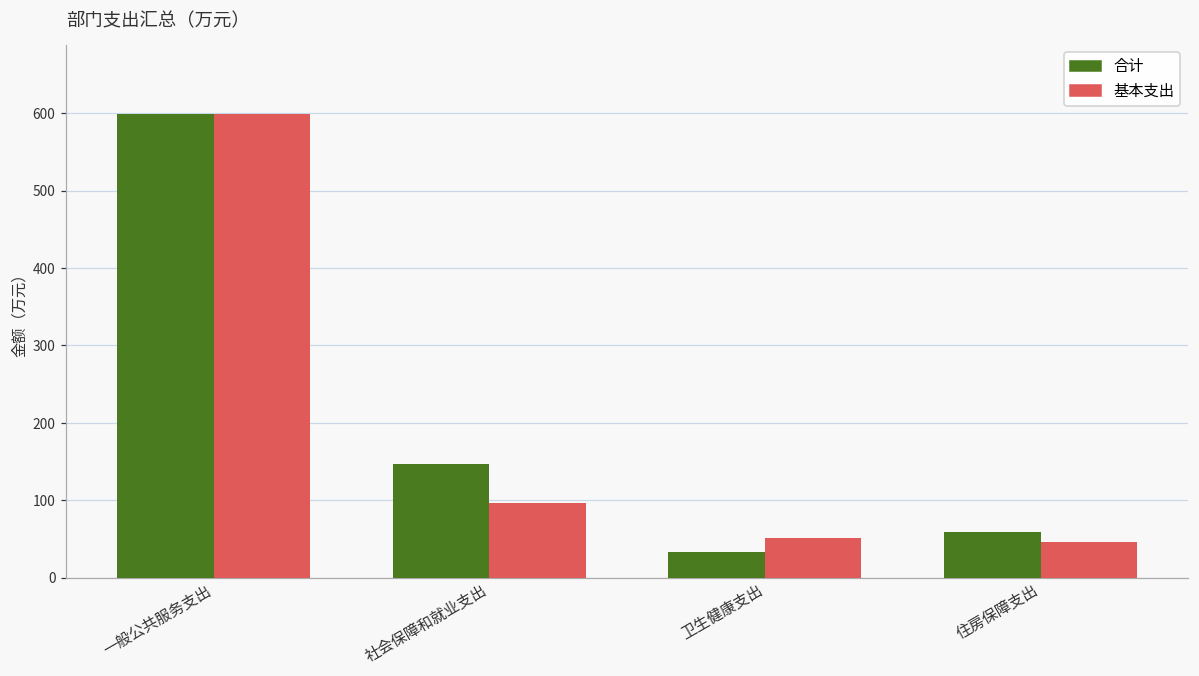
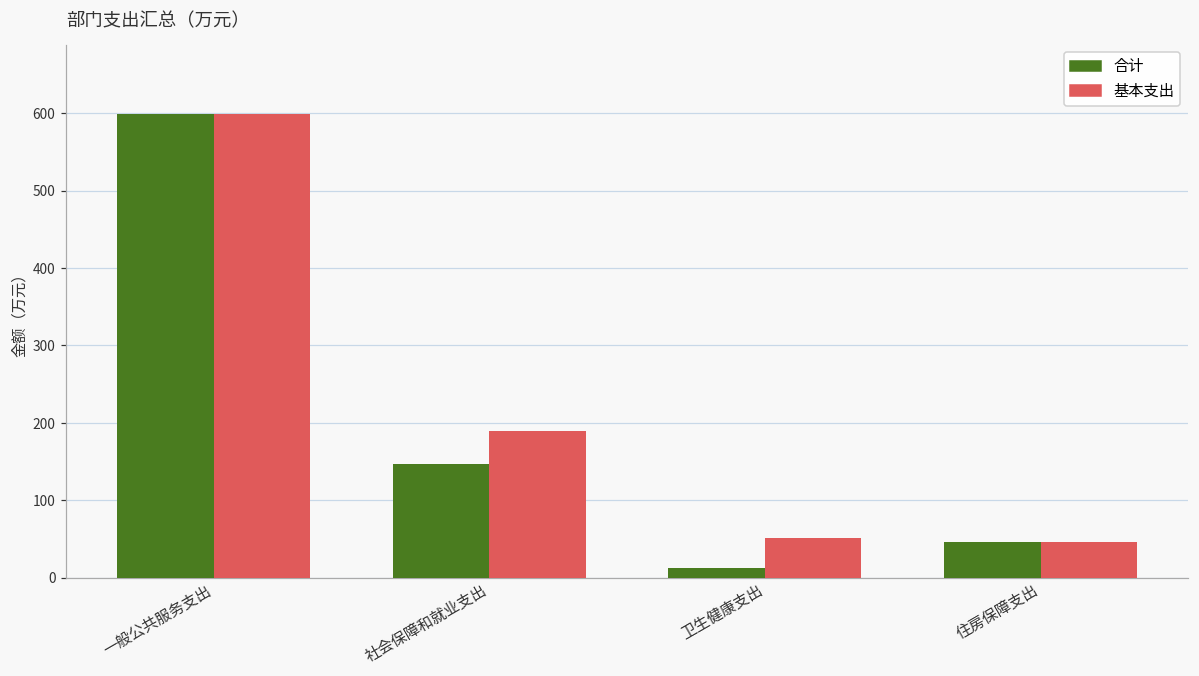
基本支出, 社会保障和就业支出: 100 -> 190
合计, 卫生健康支出: 30 -> 10
合计, 住房保障支出: 60 -> 50
